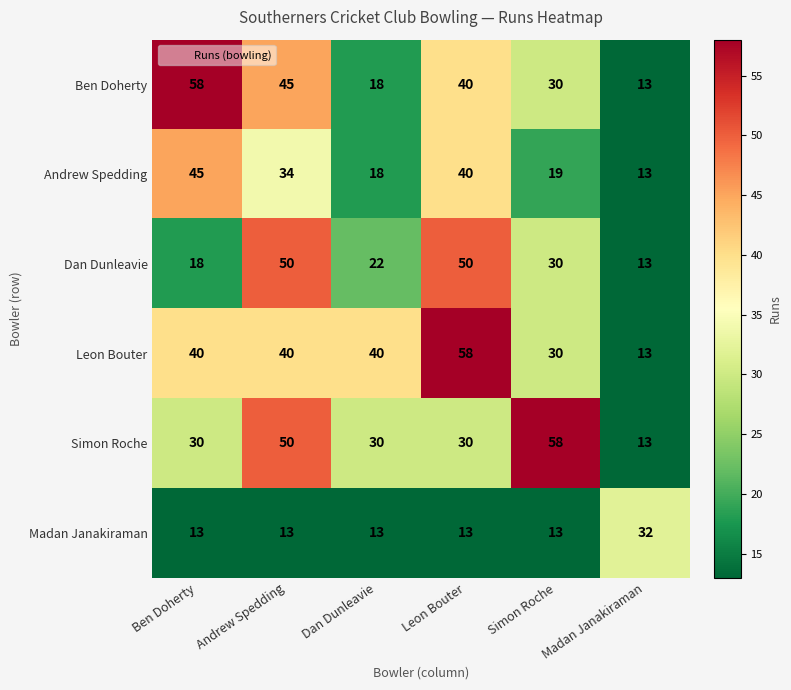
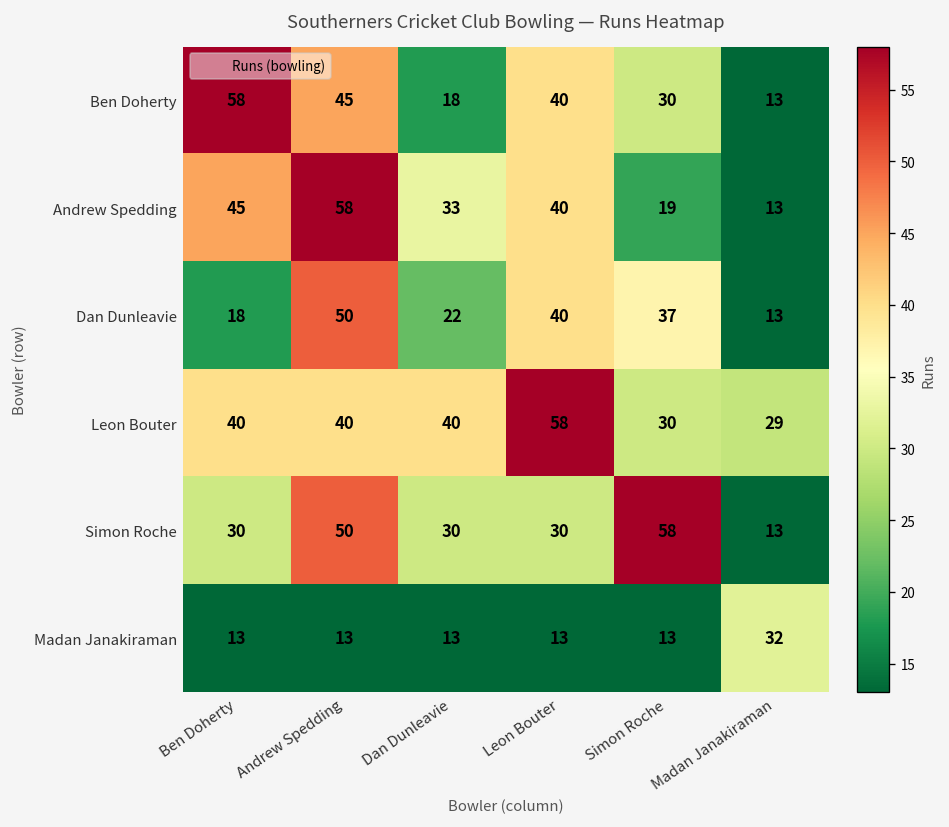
Andrew Spedding, Andrew Spedding: 34 -> 58
Andrew Spedding, Dan Dunleavie: 18 -> 33
Dan Dunleavie, Leon Bouter: 50 -> 40
Dan Dunleavie, Simon Roche: 30 -> 37
Leon Bouter, Madan Janakiraman: 13 -> 29
